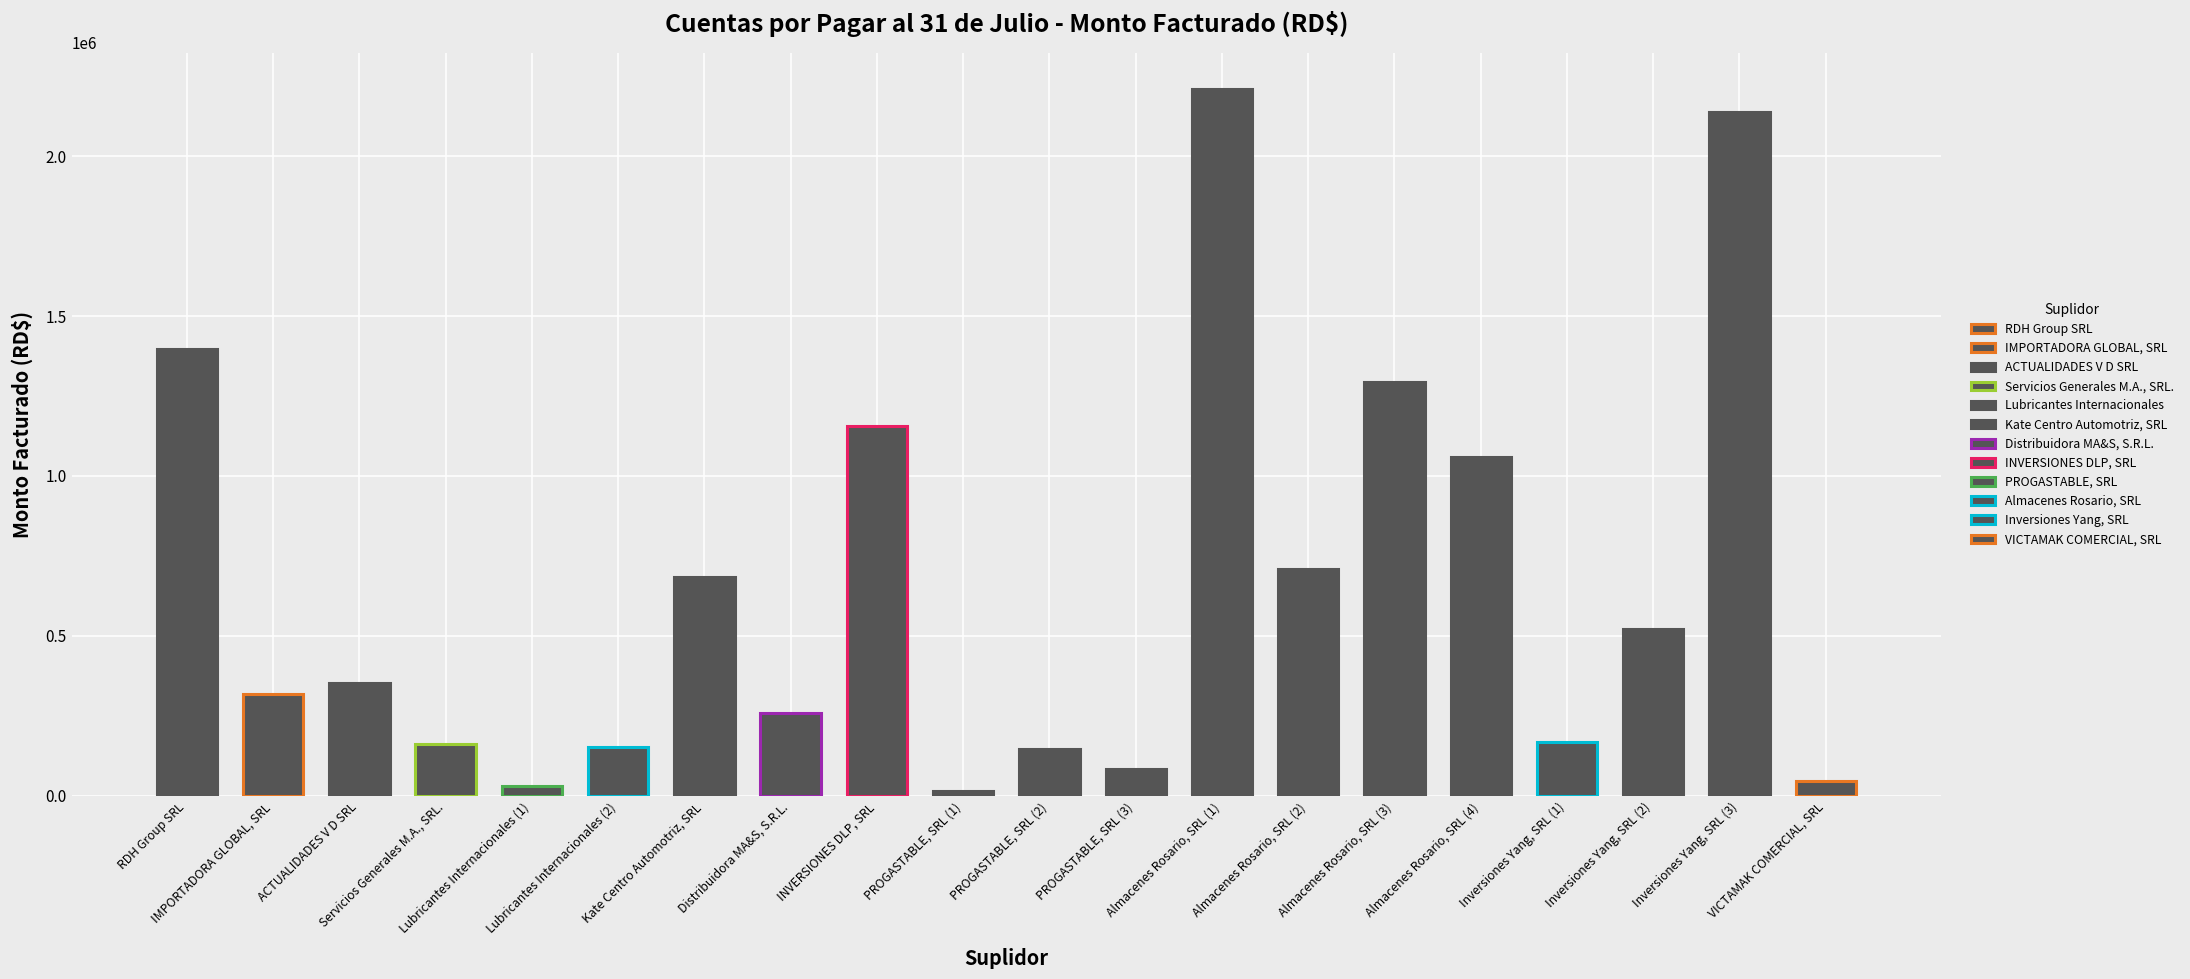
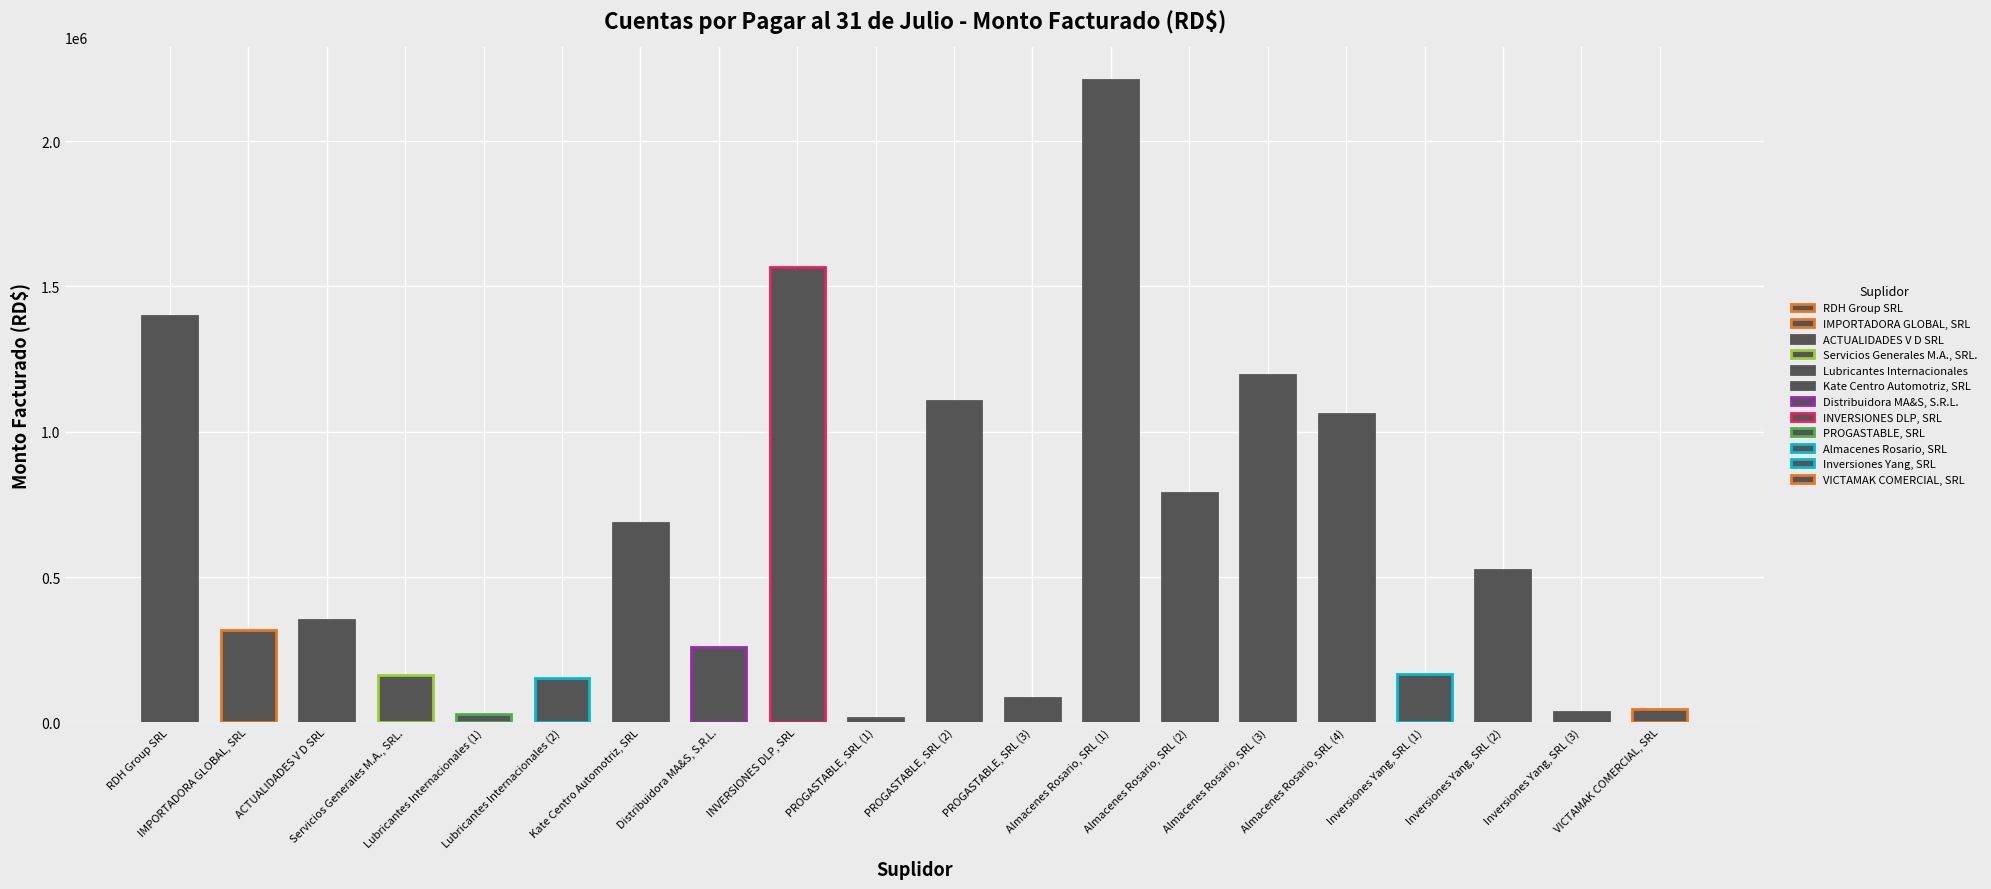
INVERSIONES DLP, SRL: 1150000 -> 1570000
PROGASTABLE, SRL (2): 150000 -> 1110000
Almacenes Rosario, SRL (2): 710000 -> 790000
Almacenes Rosario, SRL (3): 1290000 -> 1200000
Inversiones Yang, SRL (3): 2140000 -> 40000
